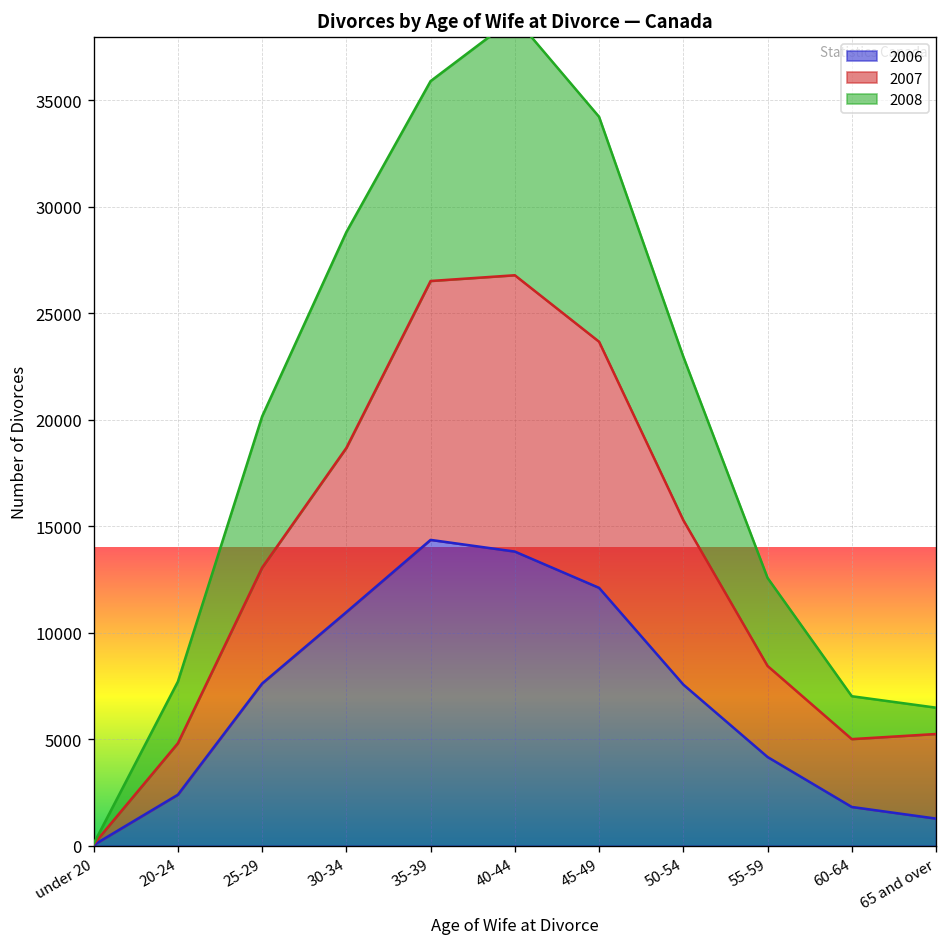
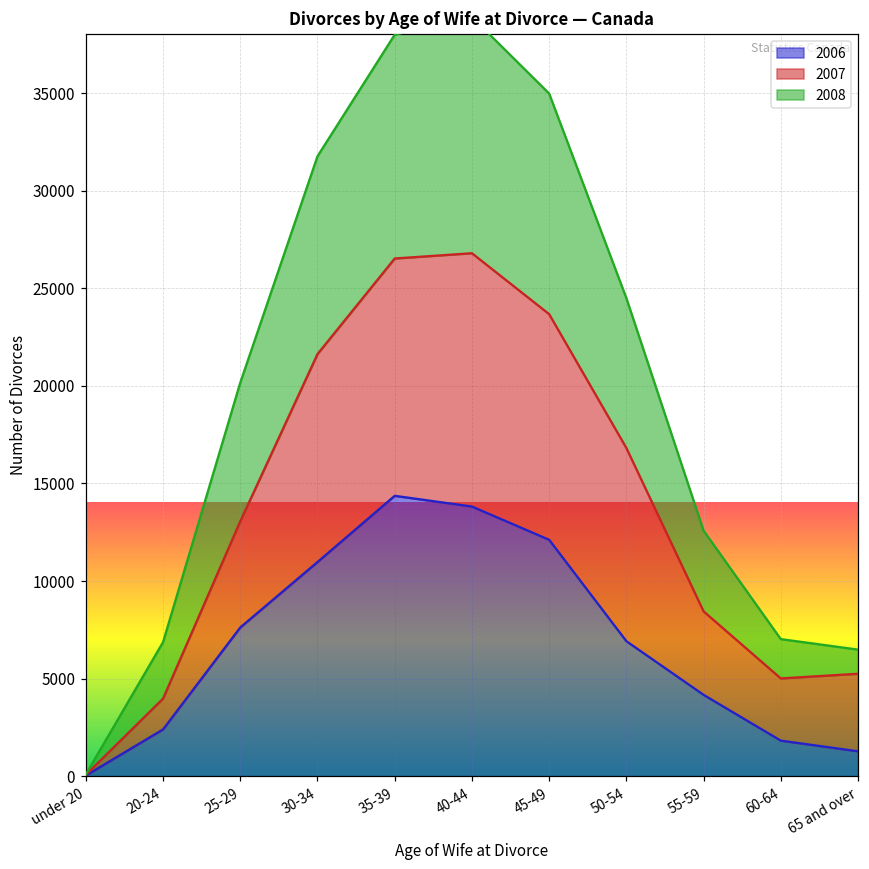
2007, 20-24: 2400 -> 1600
2007, 30-34: 7700 -> 10700
2008, 35-39: 9400 -> 11500
2008, 45-49: 10600 -> 11300
2006, 50-54: 7600 -> 6900
2007, 50-54: 7700 -> 9900
